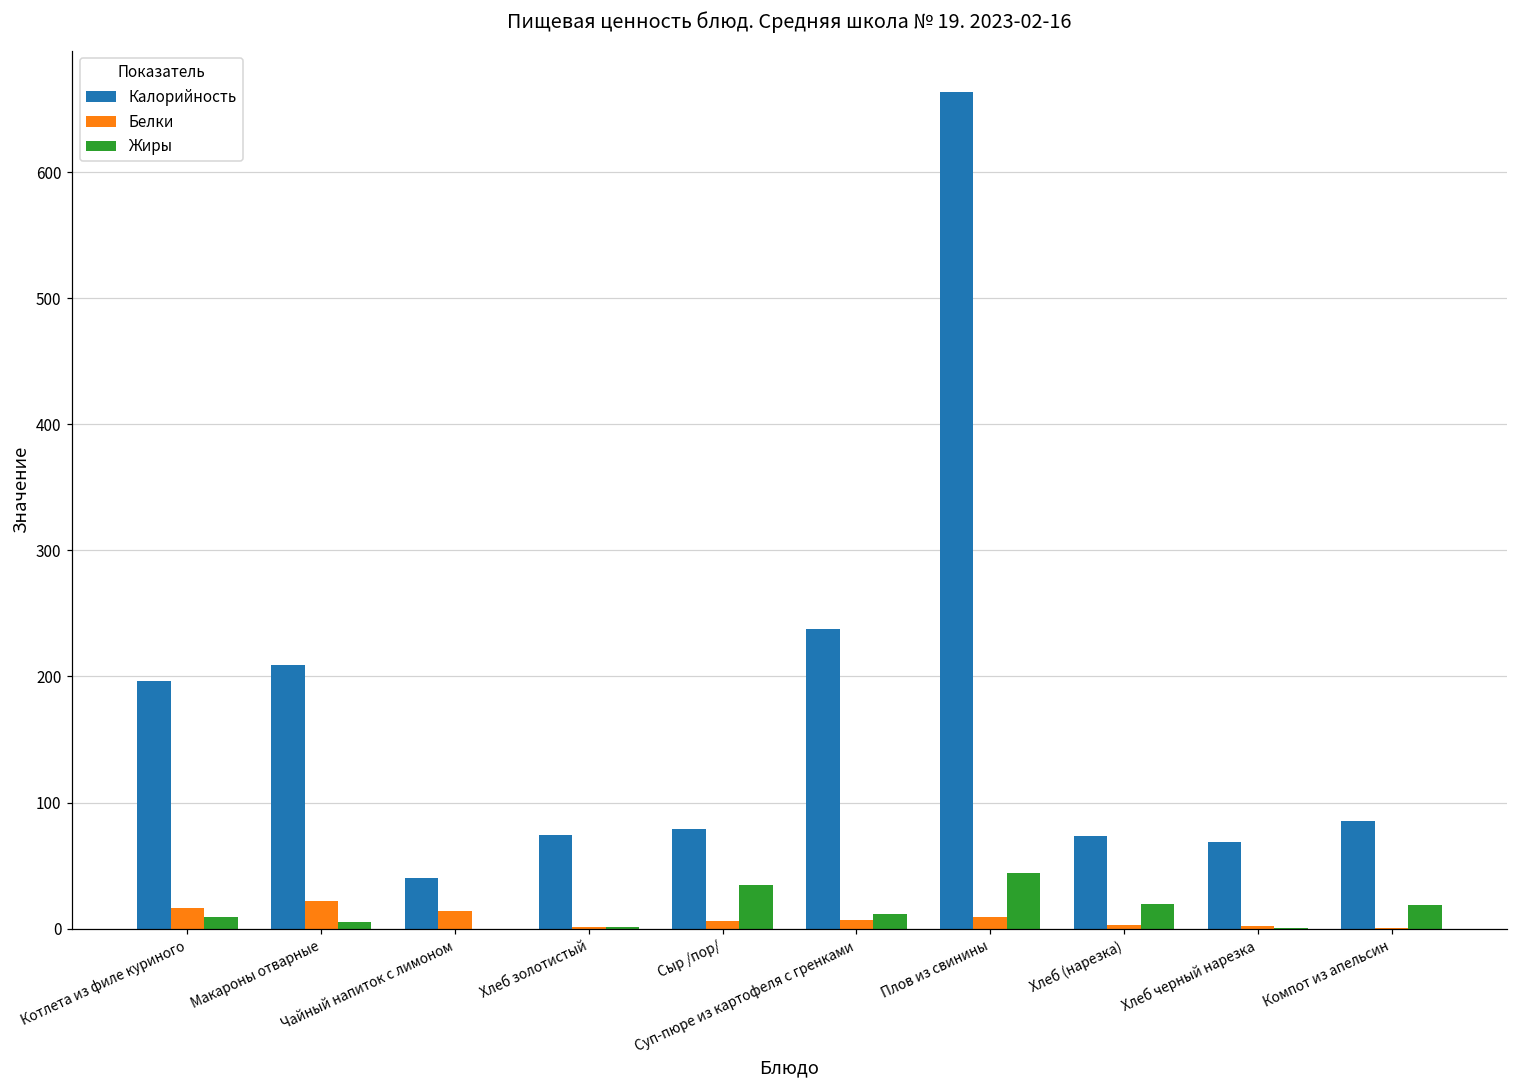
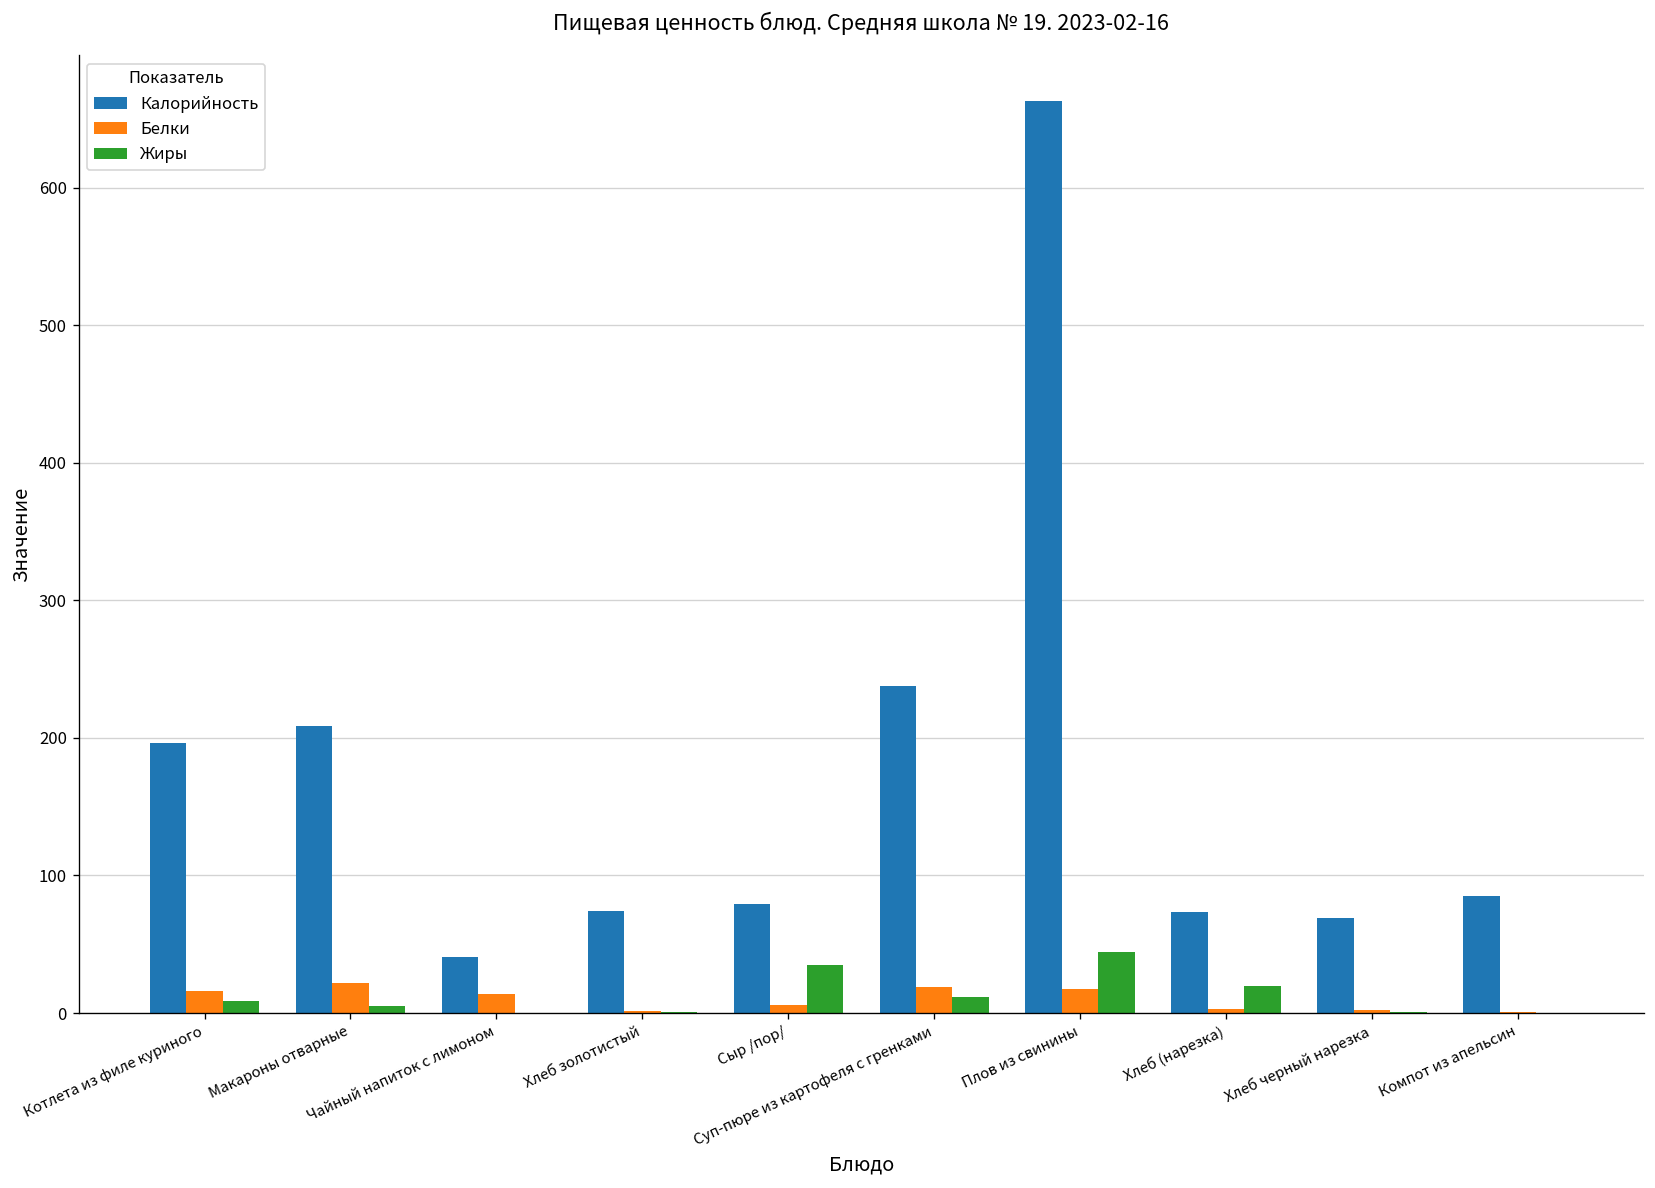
Белки, Суп-пюре из картофеля с гренками: 6 -> 19
Белки, Плов из свинины: 9 -> 17
Жиры, Компот из апельсин: 19 -> 0
